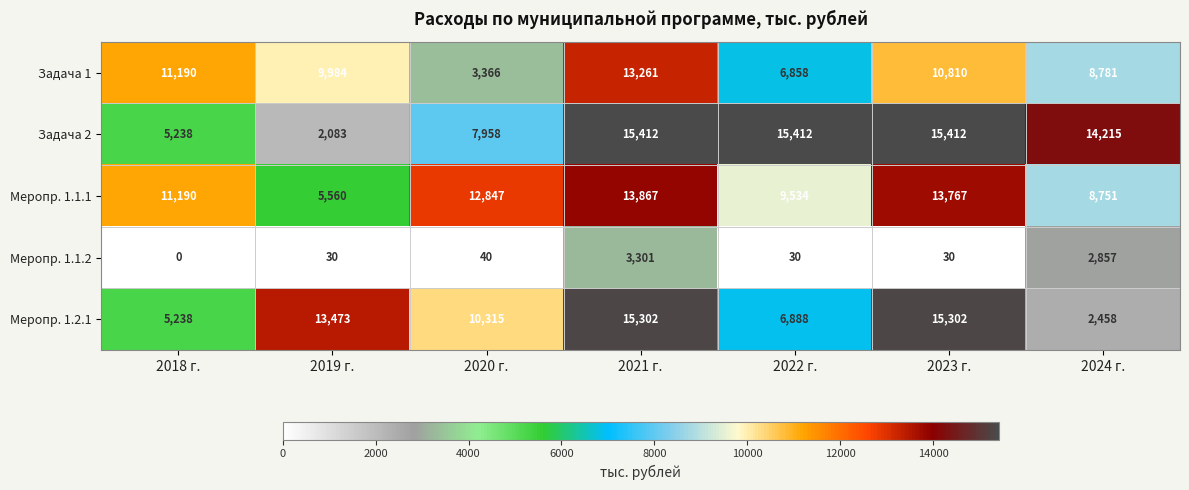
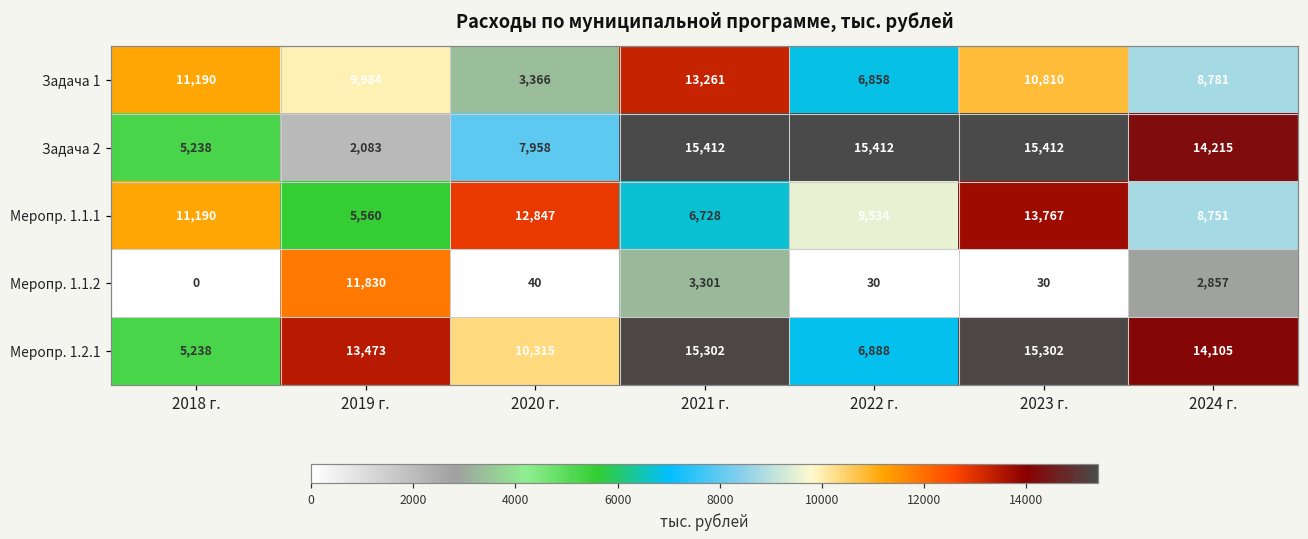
Меропр. 1.1.1, 2021 г.: 13,867 -> 6,728
Меропр. 1.1.2, 2019 г.: 30 -> 11,830
Меропр. 1.2.1, 2024 г.: 2,458 -> 14,105
